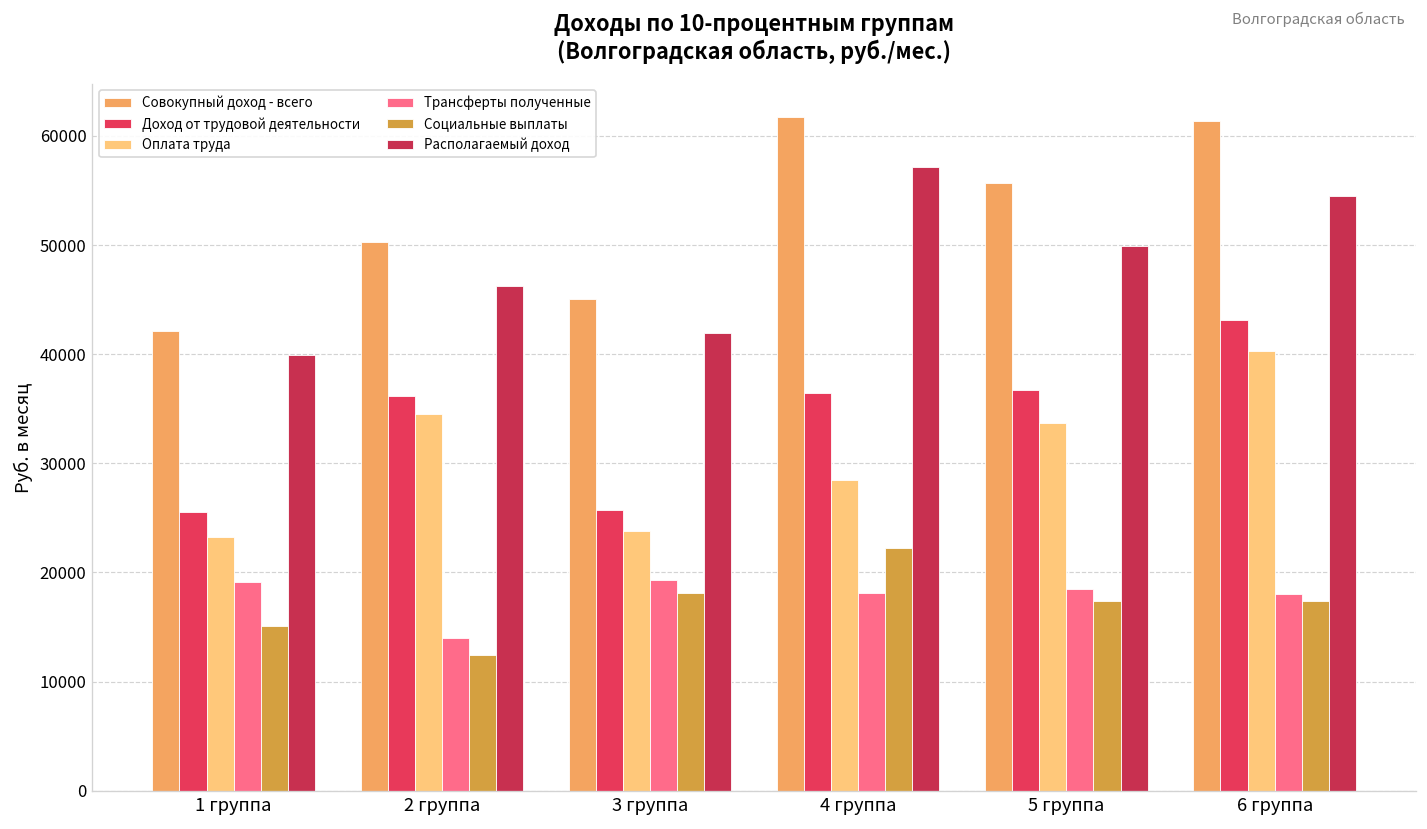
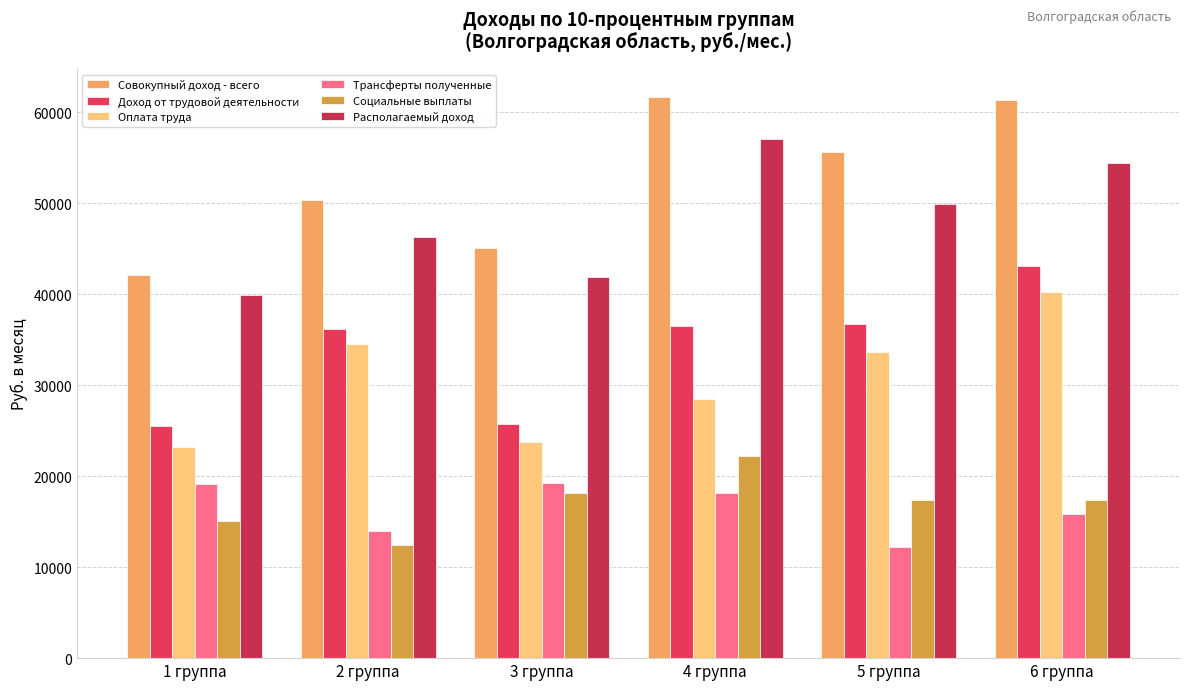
Трансферты полученные, 5 группа: 19000 -> 12000
Трансферты полученные, 6 группа: 18000 -> 16000
